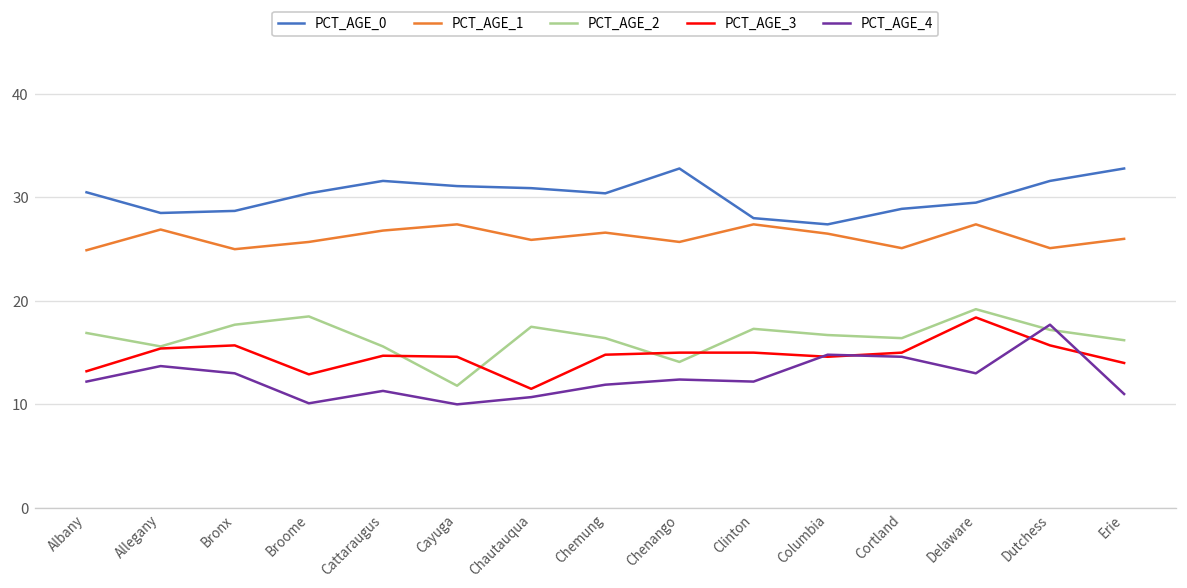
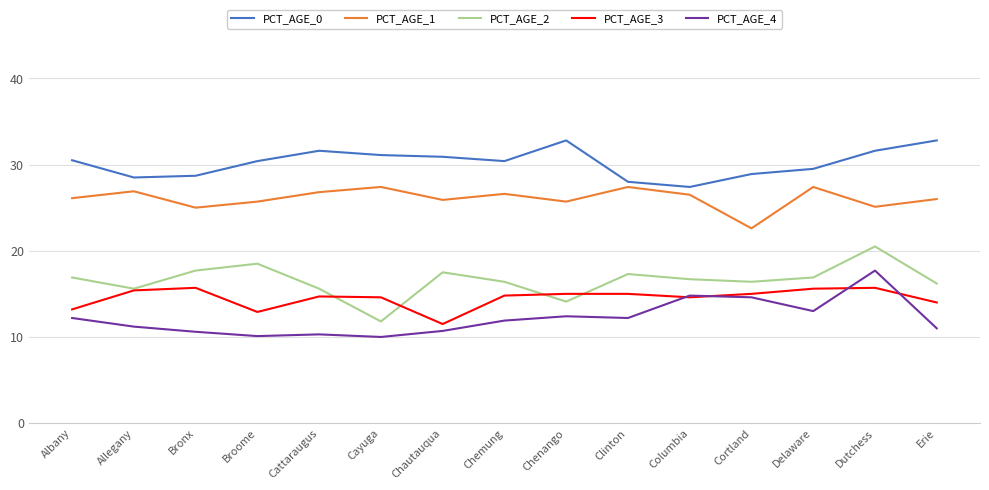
PCT_AGE_1, Albany: 25 -> 26
PCT_AGE_4, Allegany: 14 -> 11
PCT_AGE_4, Bronx: 13 -> 11
PCT_AGE_4, Cattaraugus: 11 -> 10
PCT_AGE_1, Cortland: 25 -> 23
PCT_AGE_2, Delaware: 19 -> 17
PCT_AGE_3, Delaware: 18 -> 16
PCT_AGE_2, Dutchess: 17 -> 21
